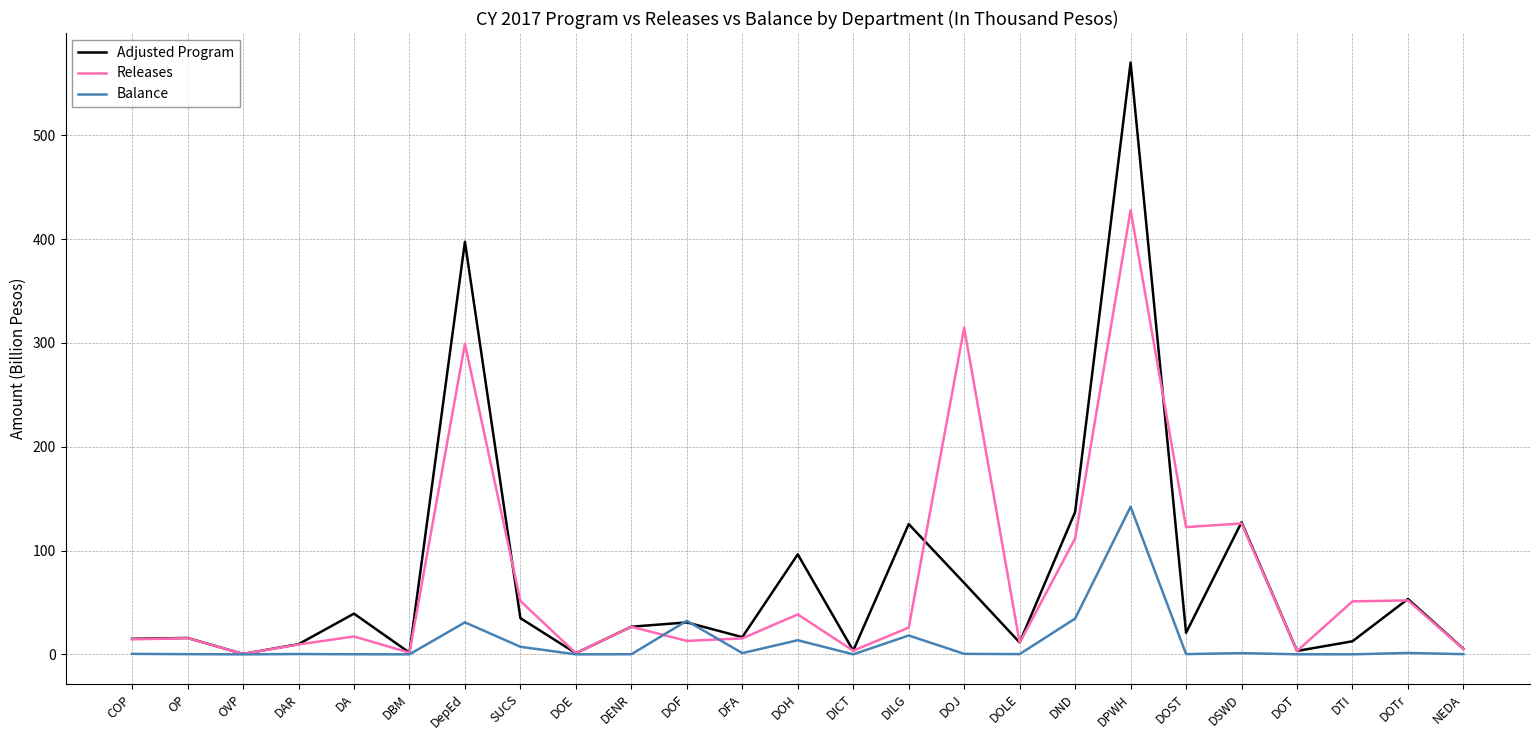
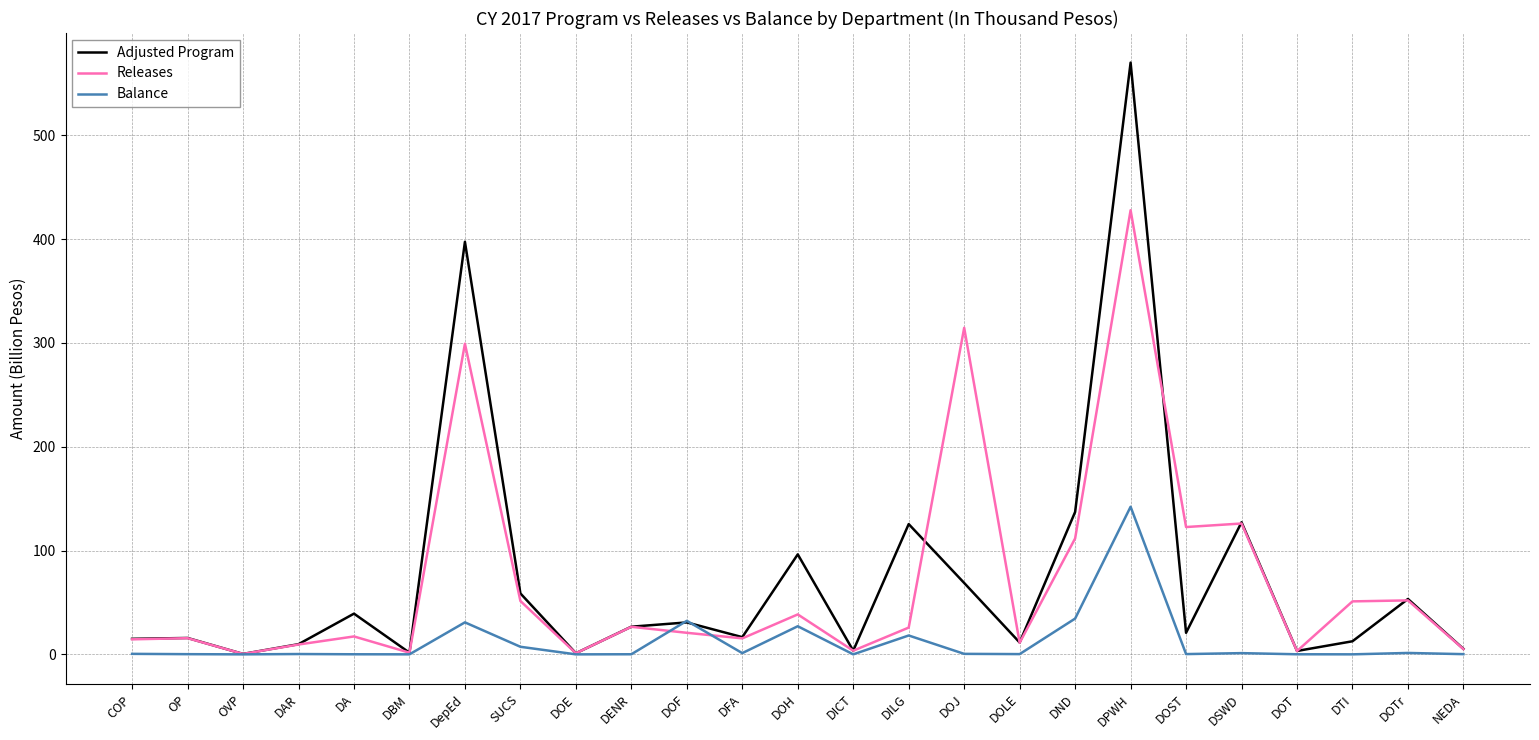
Adjusted Program, SUCS: 35 -> 59
Releases, DOF: 13 -> 21
Balance, DOH: 14 -> 27
